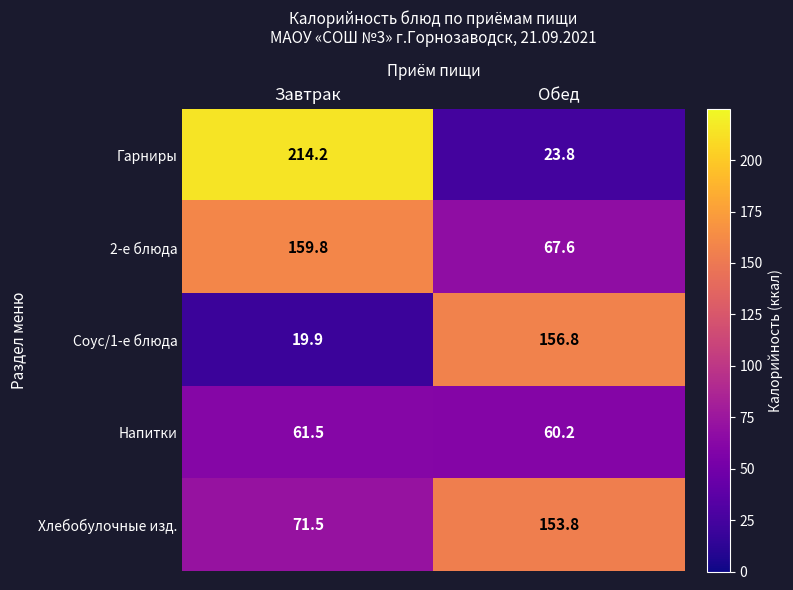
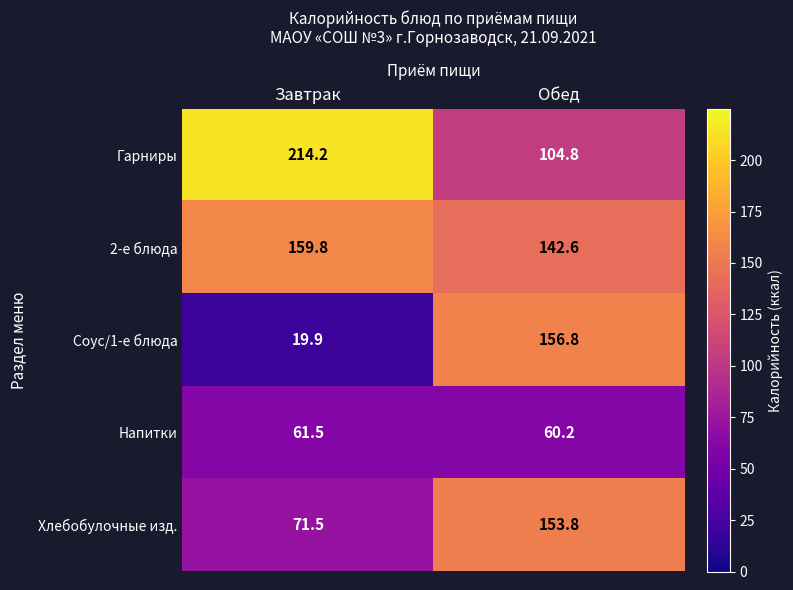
Гарниры, Обед: 23.8 -> 104.8
2-е блюда, Обед: 67.6 -> 142.6
